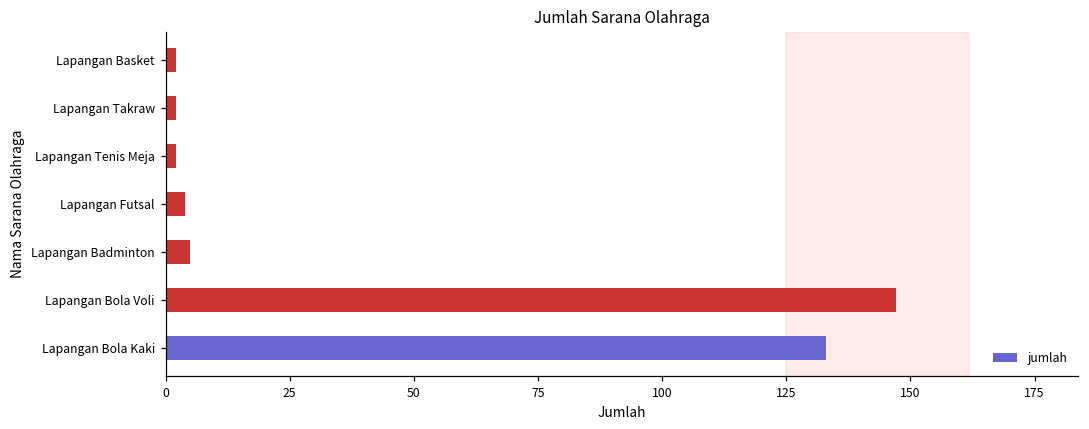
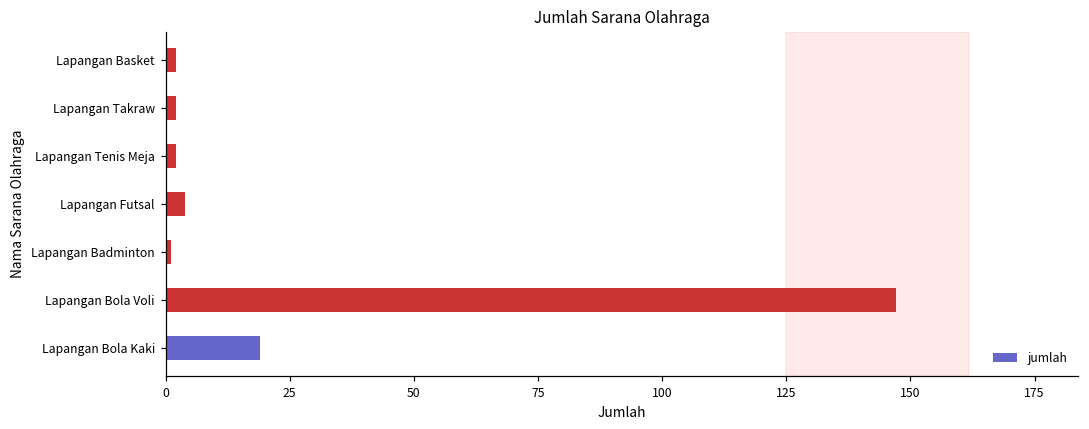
Lapangan Badminton: 5 -> 1
Lapangan Bola Kaki: 133 -> 19
